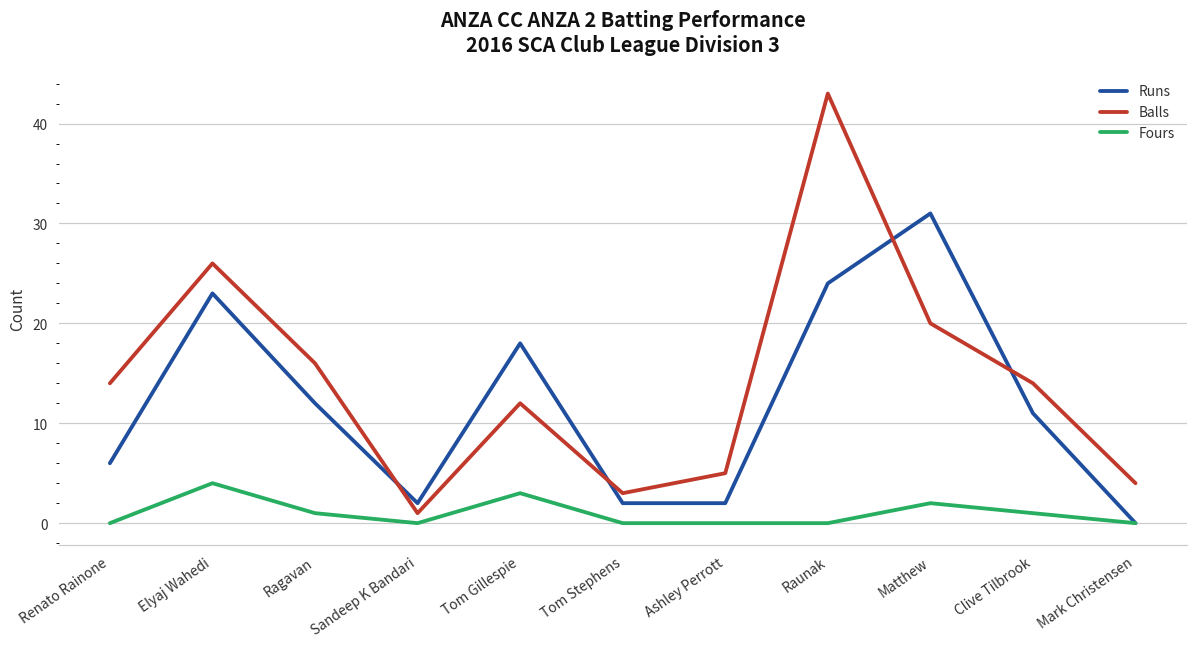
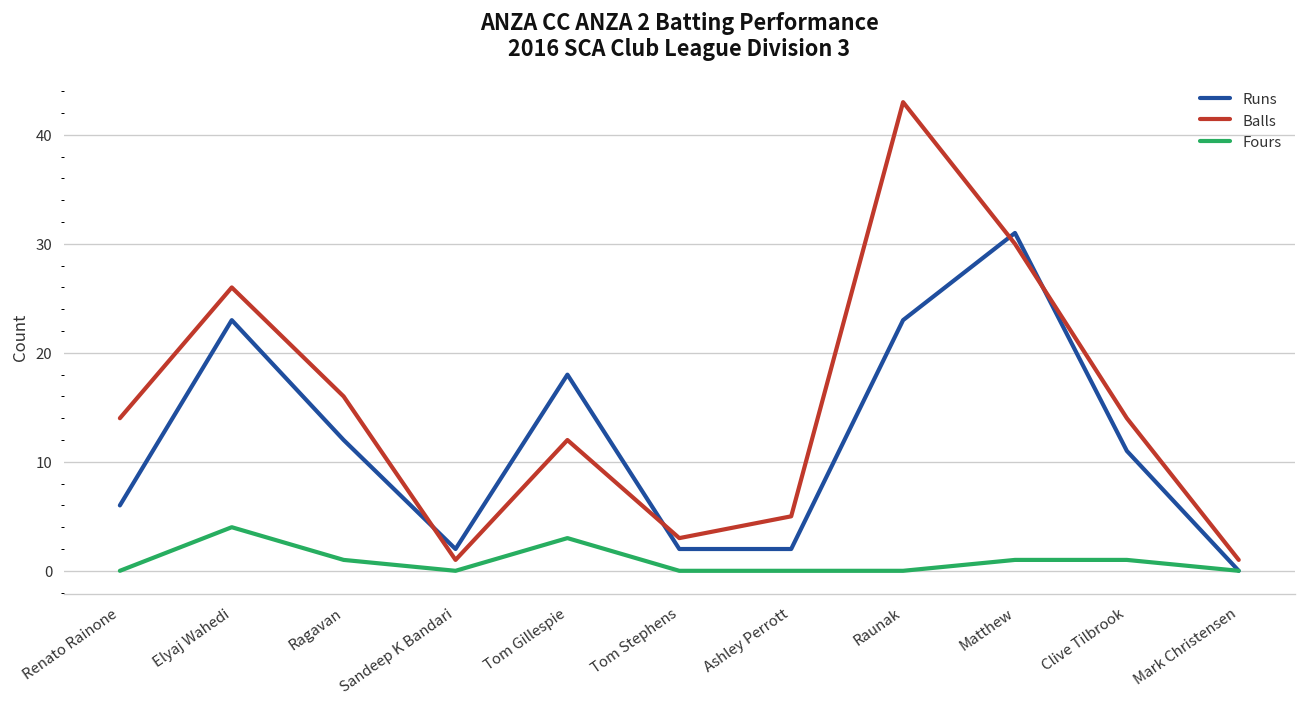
Runs, Raunak: 24 -> 23
Balls, Matthew: 20 -> 30
Fours, Matthew: 2 -> 1
Balls, Mark Christensen: 4 -> 1
